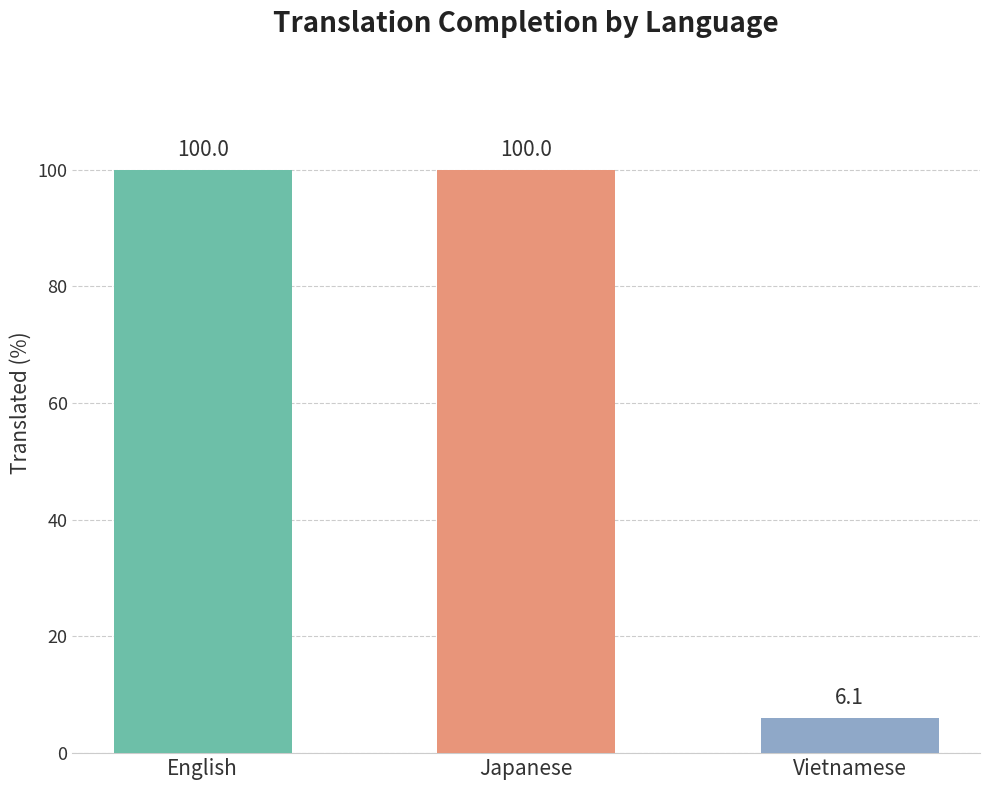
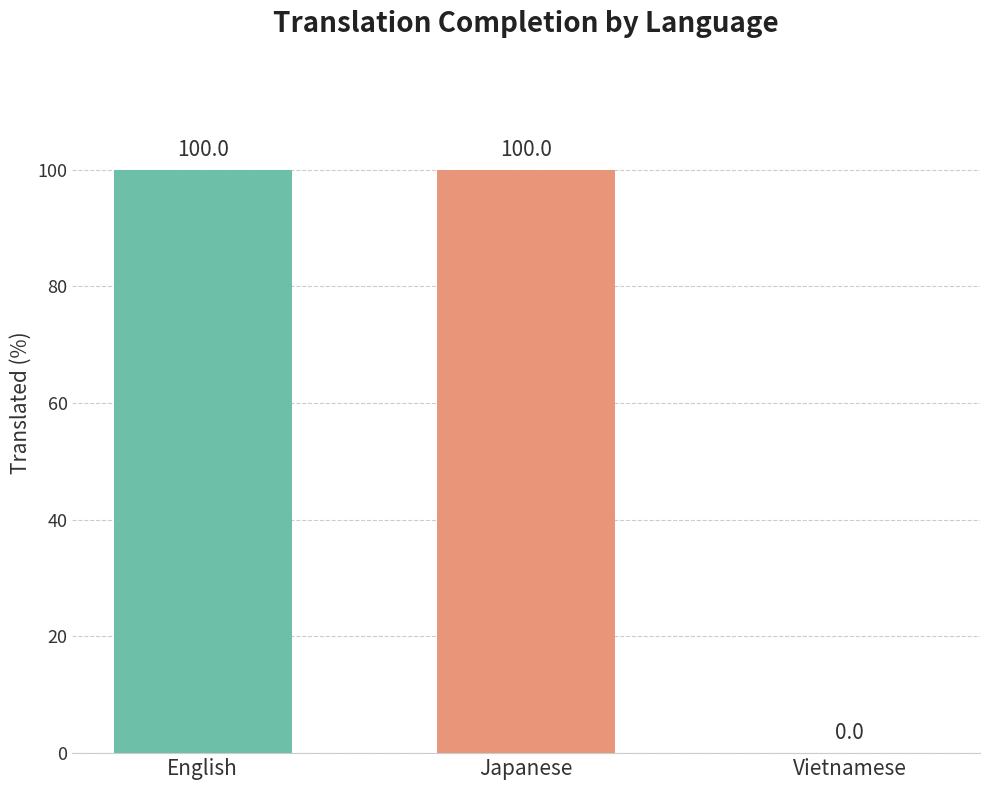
Vietnamese: 6.1 -> 0.0
